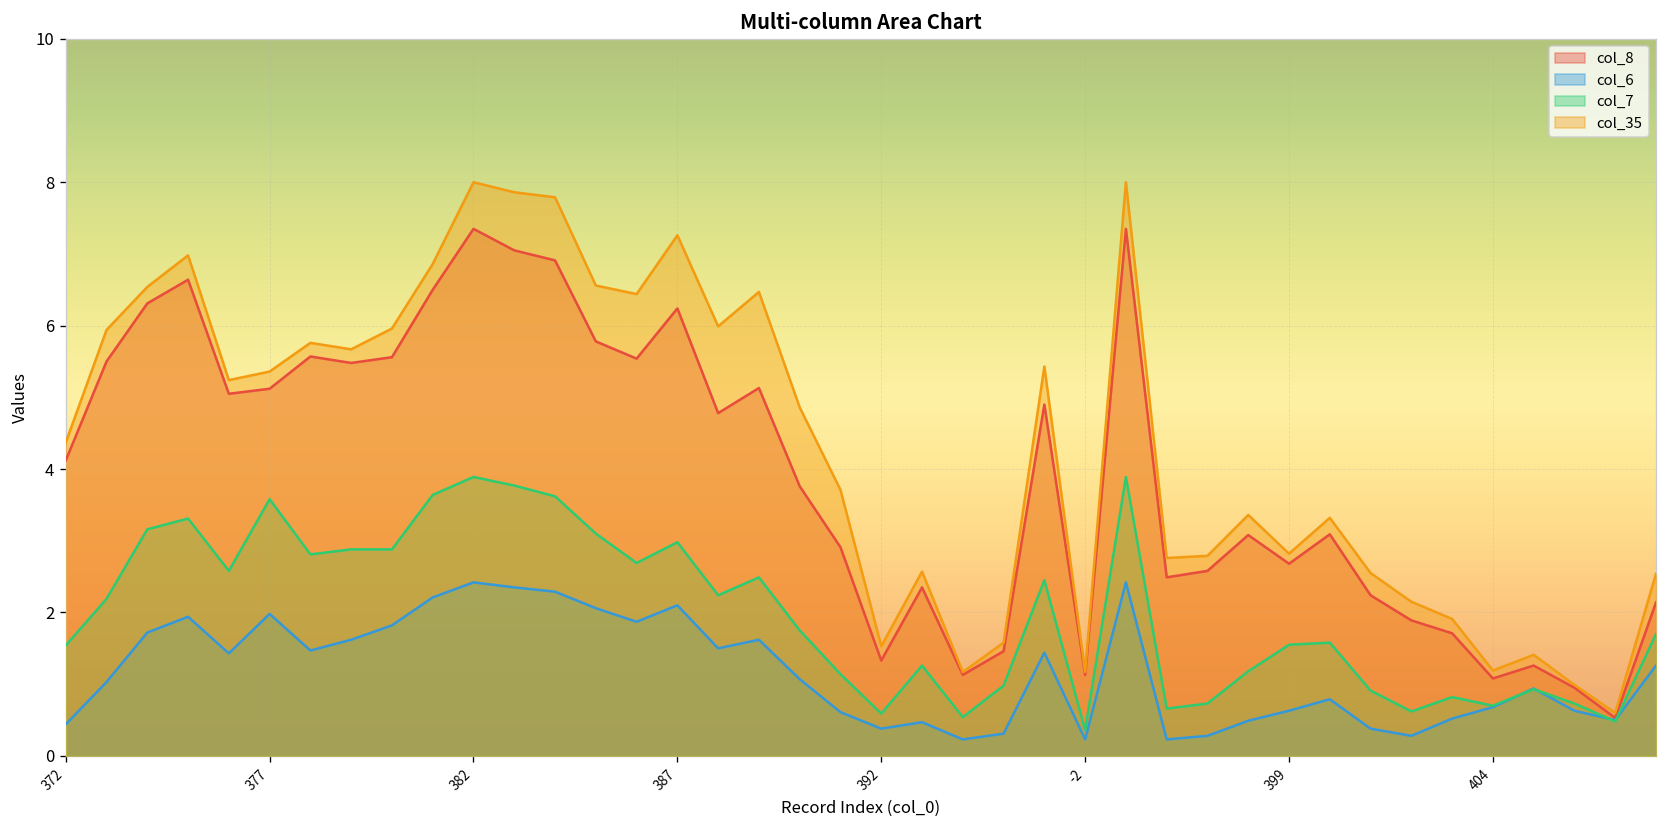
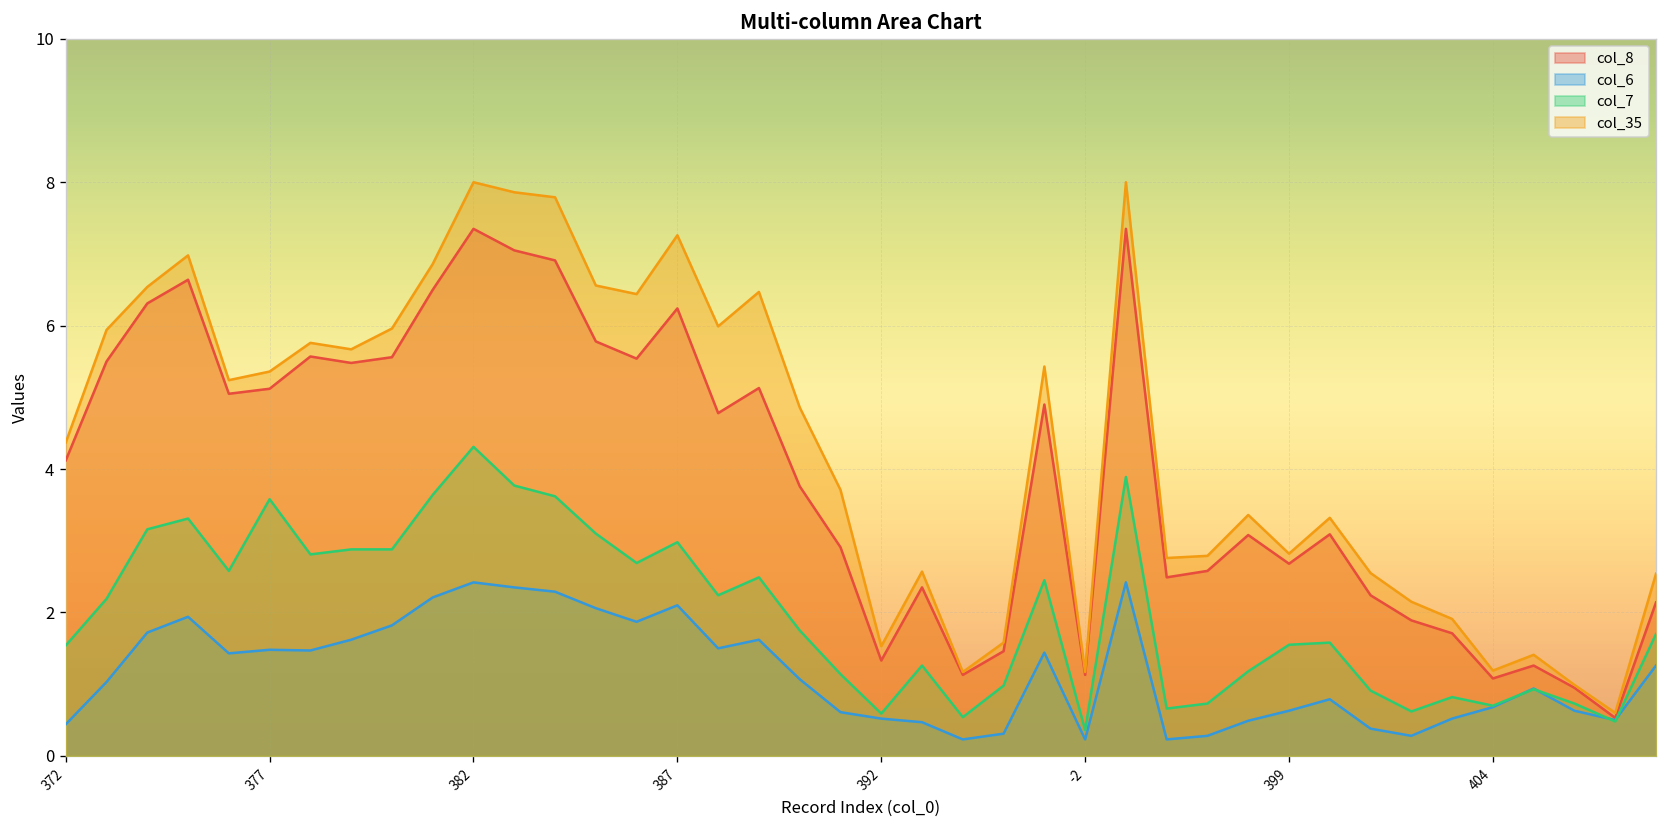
col_6, 377: 2.0 -> 1.5
col_7, 382: 3.9 -> 4.3
col_6, 392: 0.4 -> 0.5
